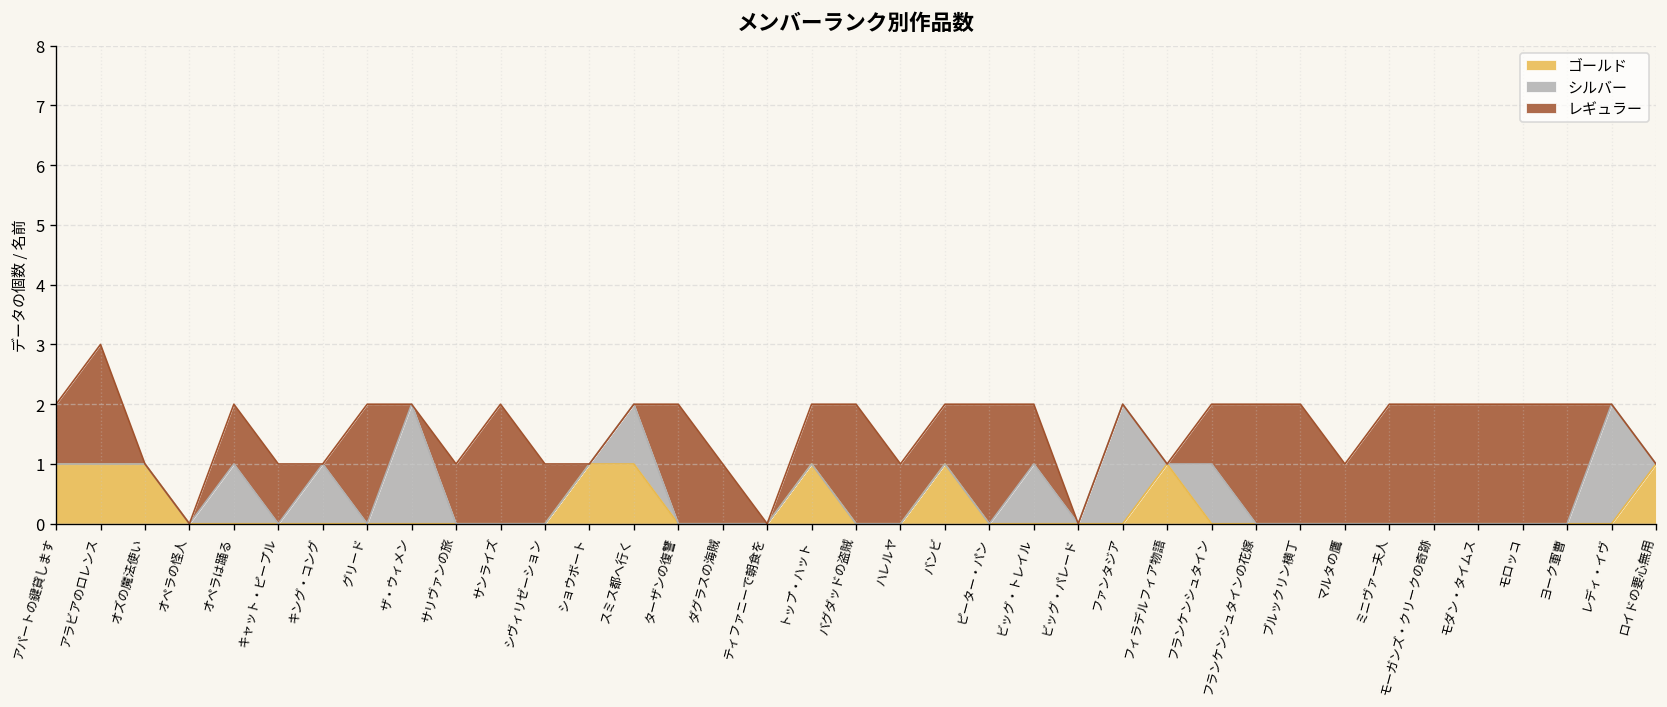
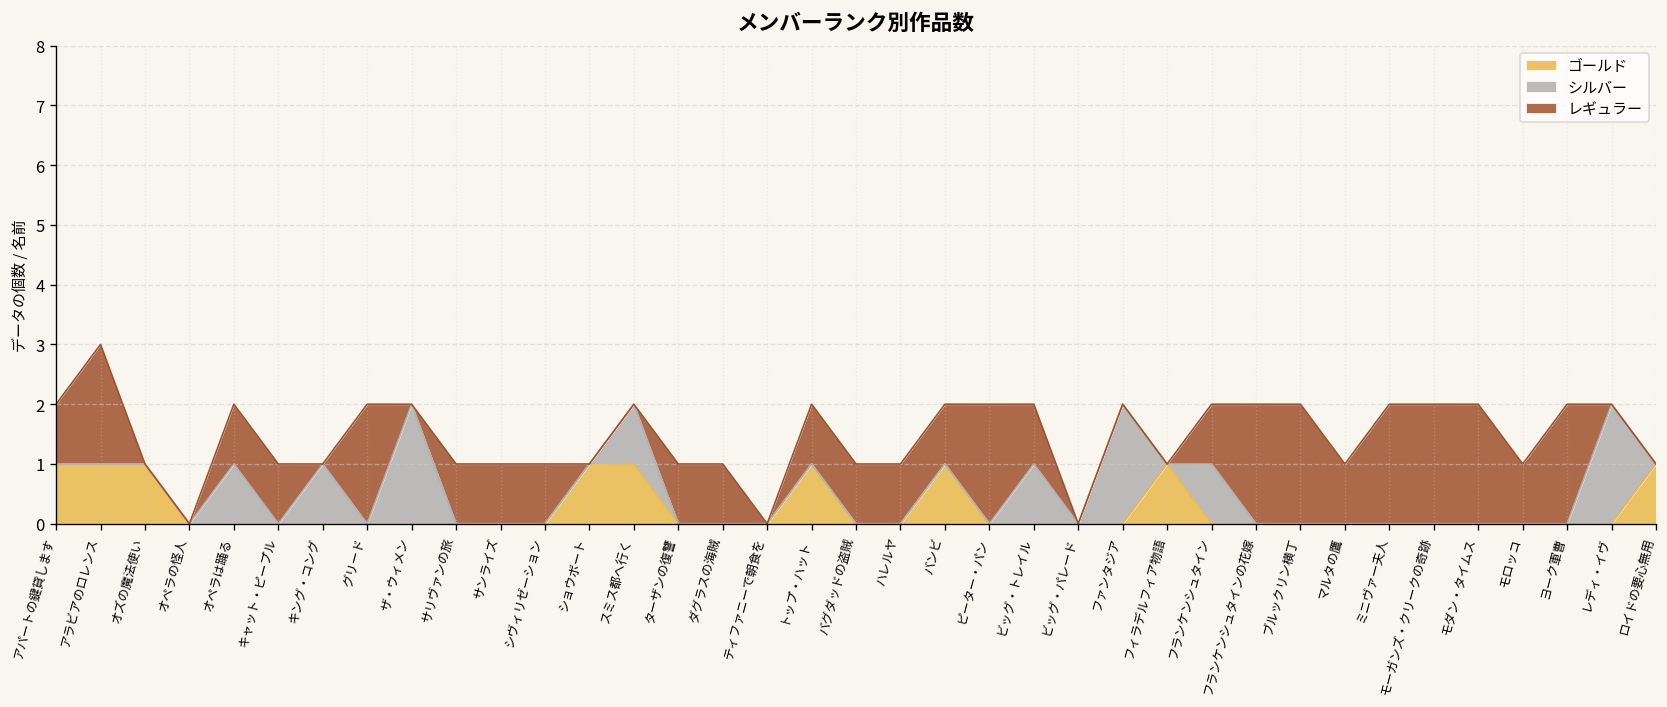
レギュラー, サンライズ: 2 -> 1
レギュラー, ターザンの復讐: 2 -> 1
レギュラー, バグダッドの盗賊: 2 -> 1
レギュラー, モロッコ: 2 -> 1
